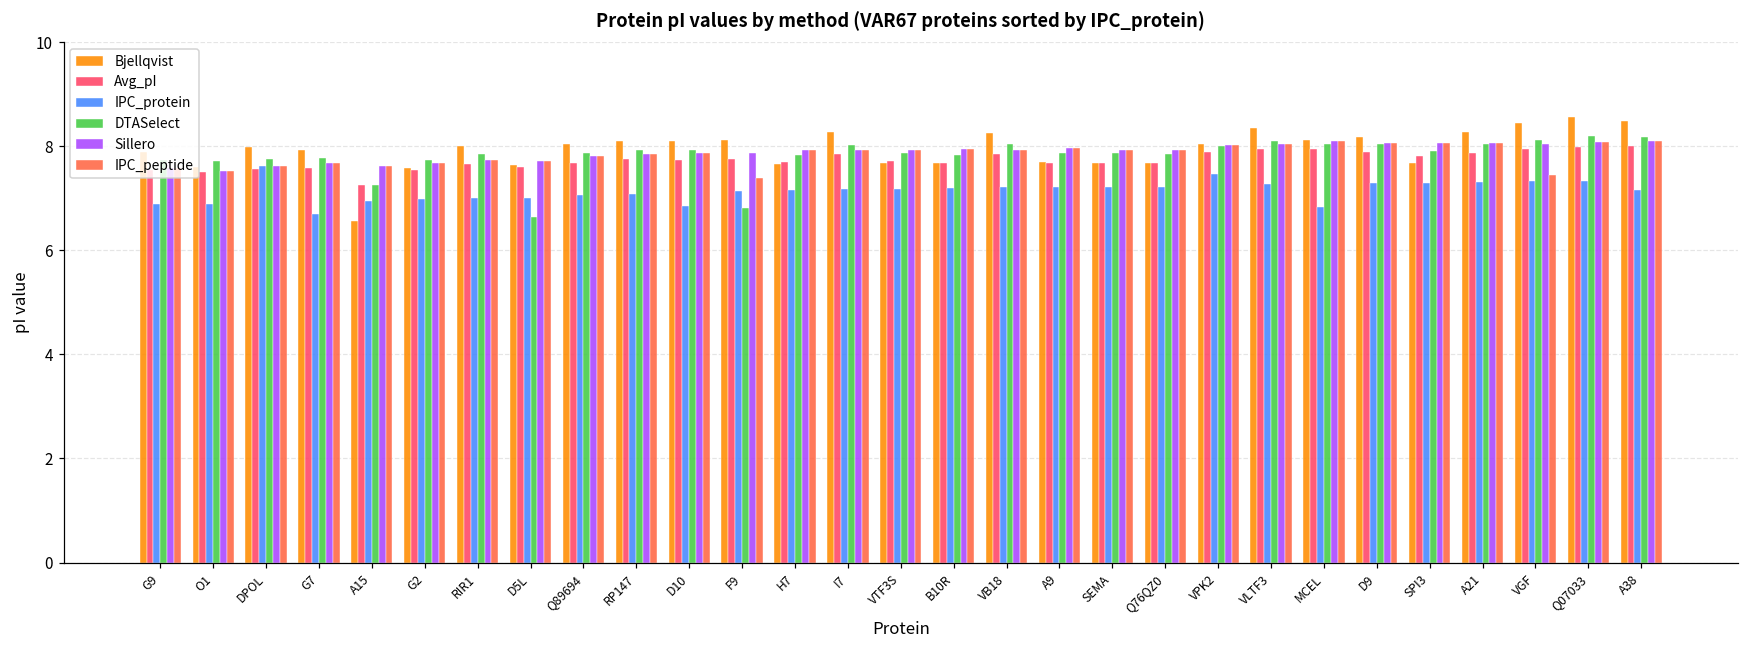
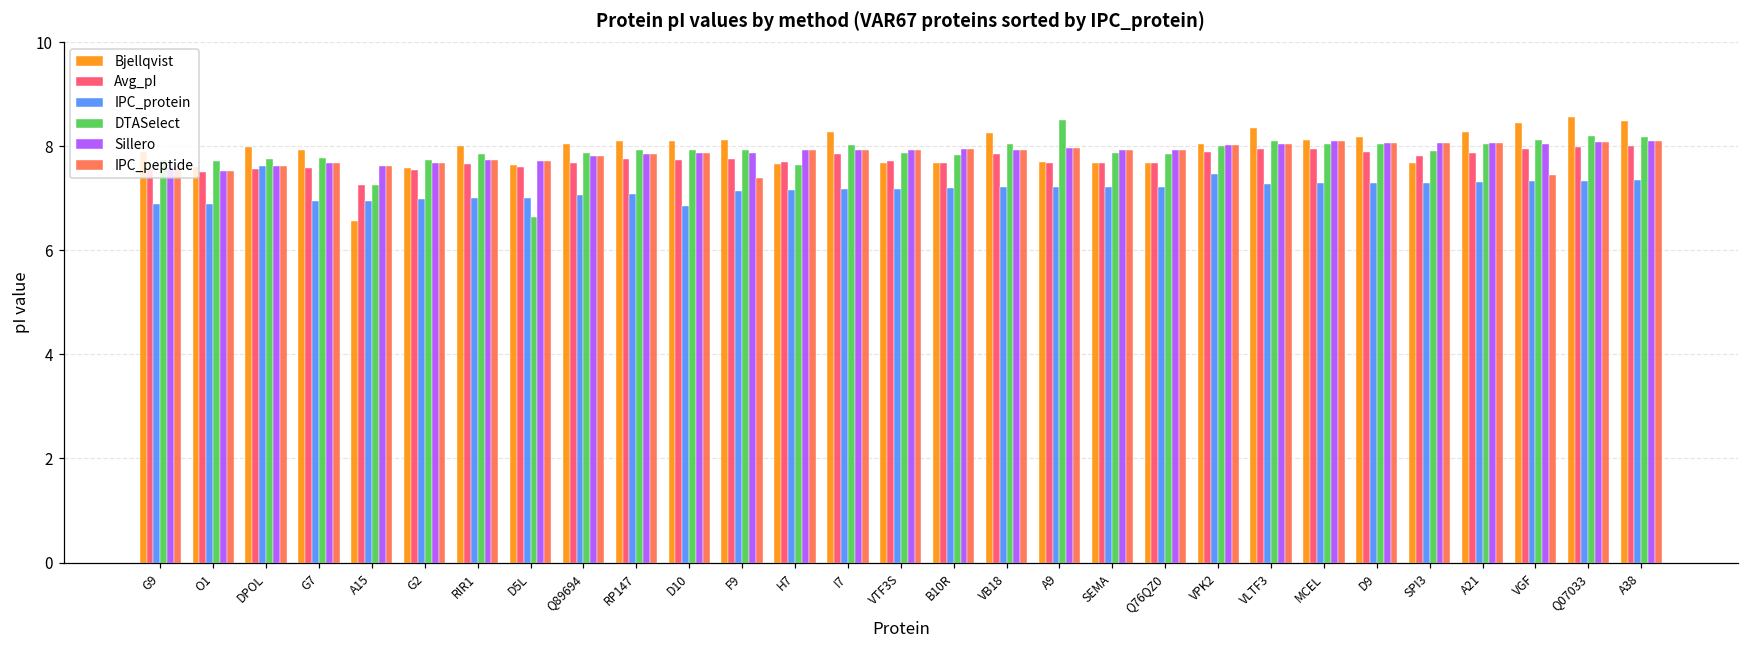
IPC_protein, G7: 6.7 -> 7.0
DTASelect, F9: 6.8 -> 7.9
DTASelect, H7: 7.8 -> 7.6
DTASelect, A9: 7.9 -> 8.5
IPC_protein, MCEL: 6.8 -> 7.3
IPC_protein, A38: 7.2 -> 7.4
